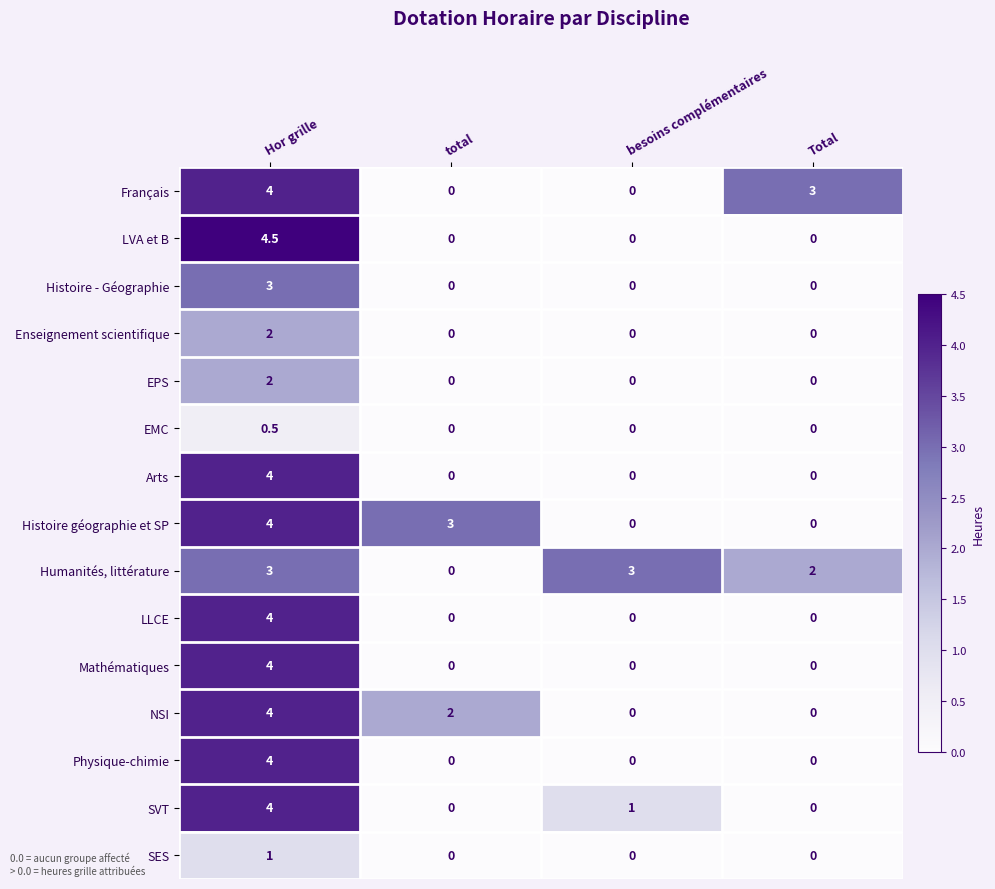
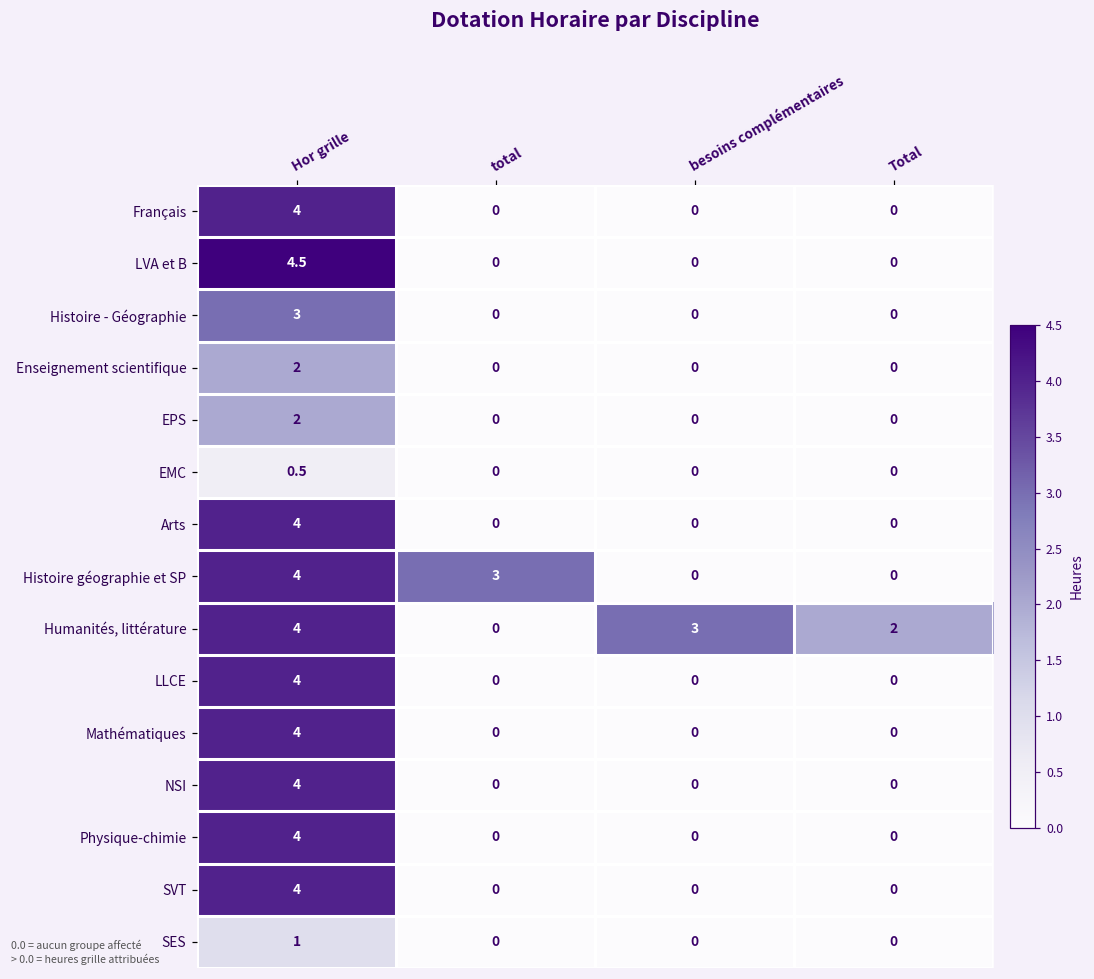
Français, Total: 3 -> 0
Humanités, littérature, Hor grille: 3 -> 4
NSI, total: 2 -> 0
SVT, besoins complémentaires: 1 -> 0
